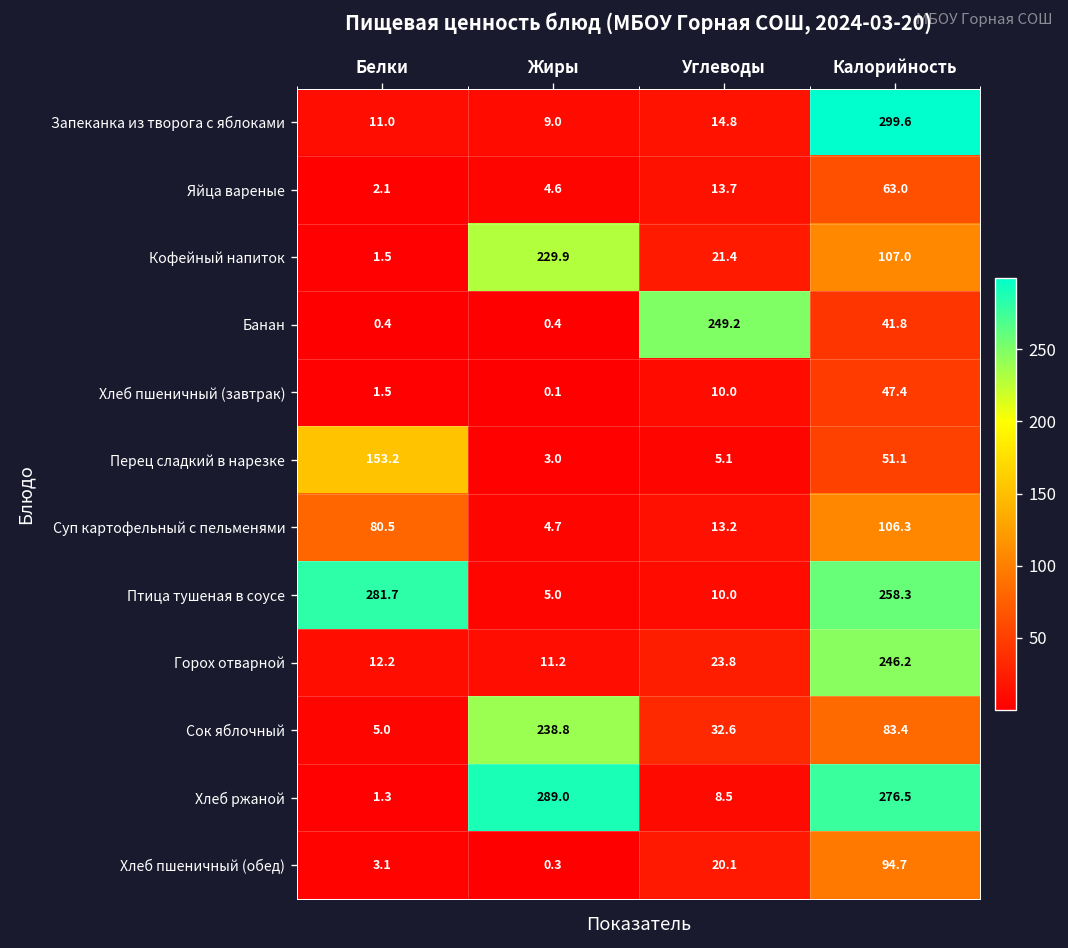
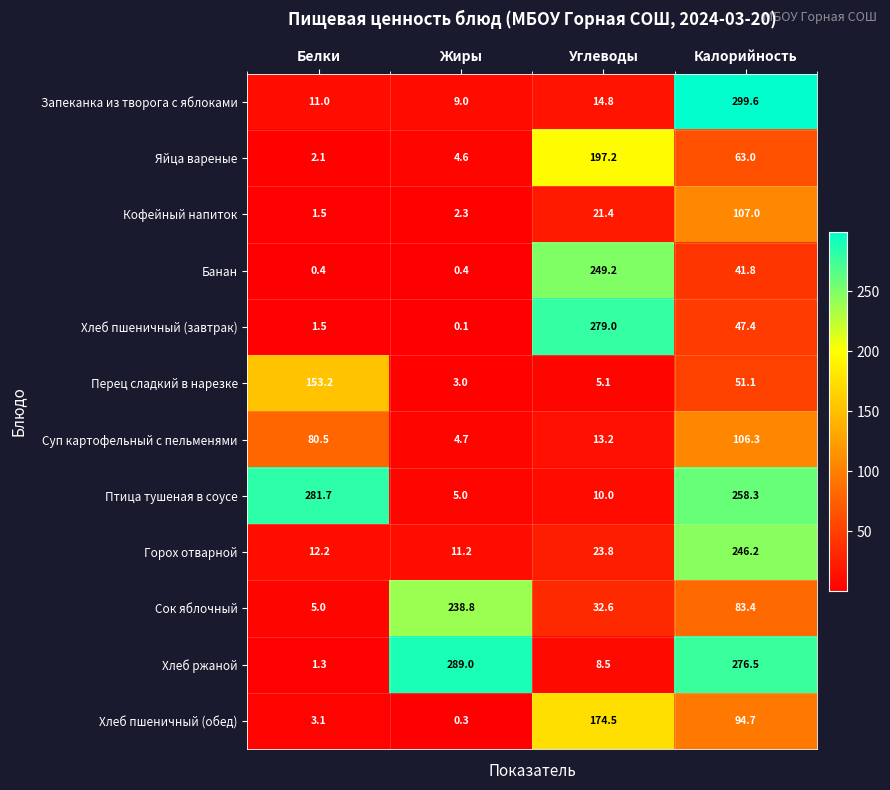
Яйца вареные, Углеводы: 13.7 -> 197.2
Кофейный напиток, Жиры: 229.9 -> 2.3
Хлеб пшеничный (завтрак), Углеводы: 10.0 -> 279.0
Хлеб пшеничный (обед), Углеводы: 20.1 -> 174.5
